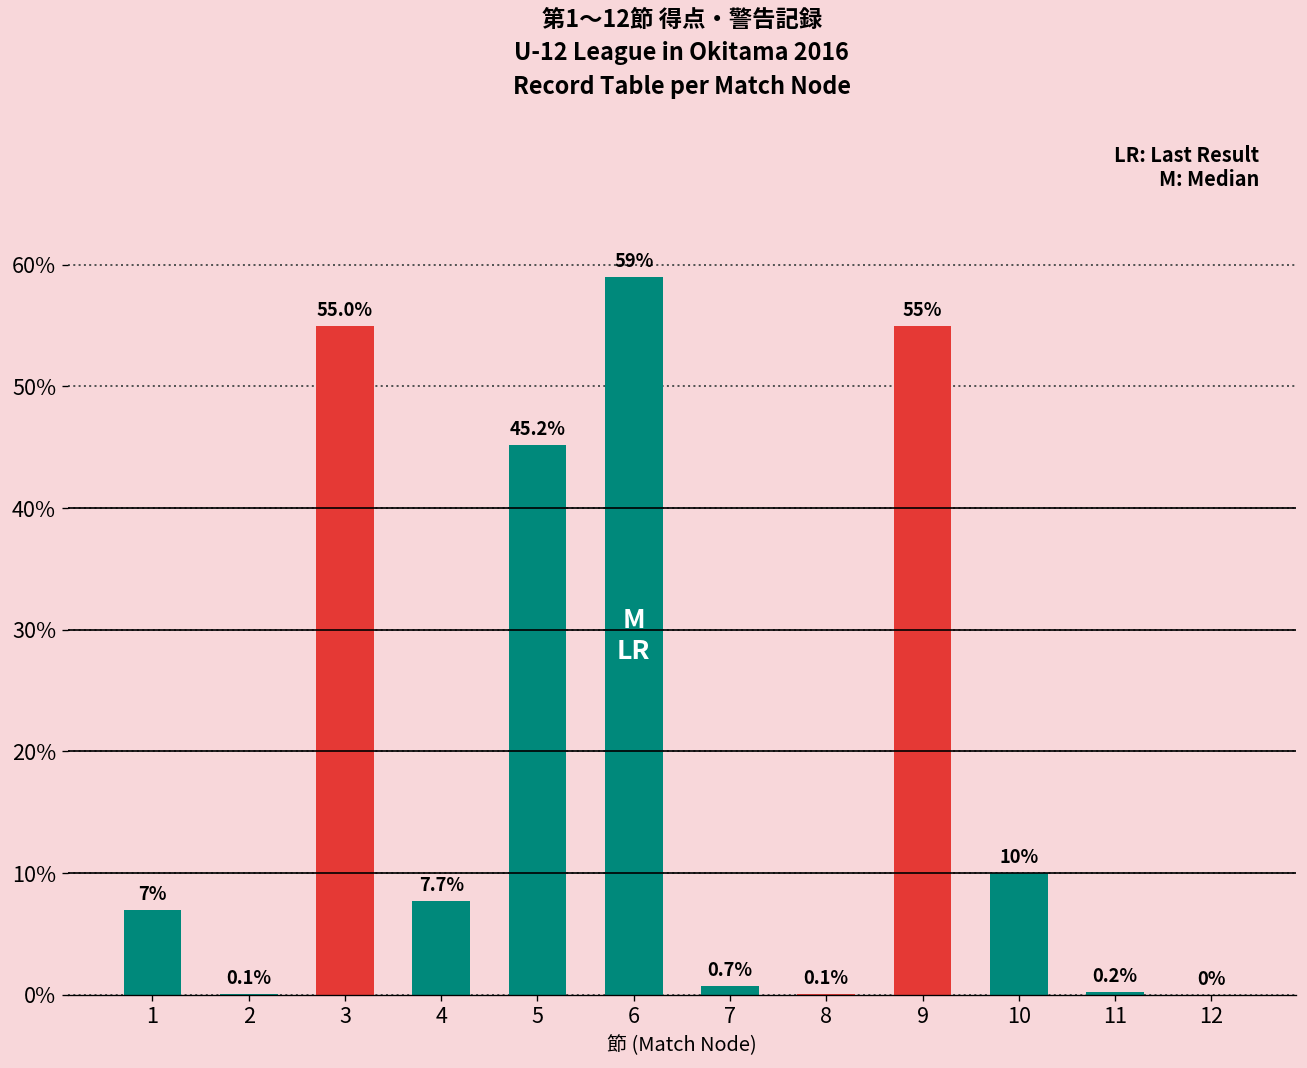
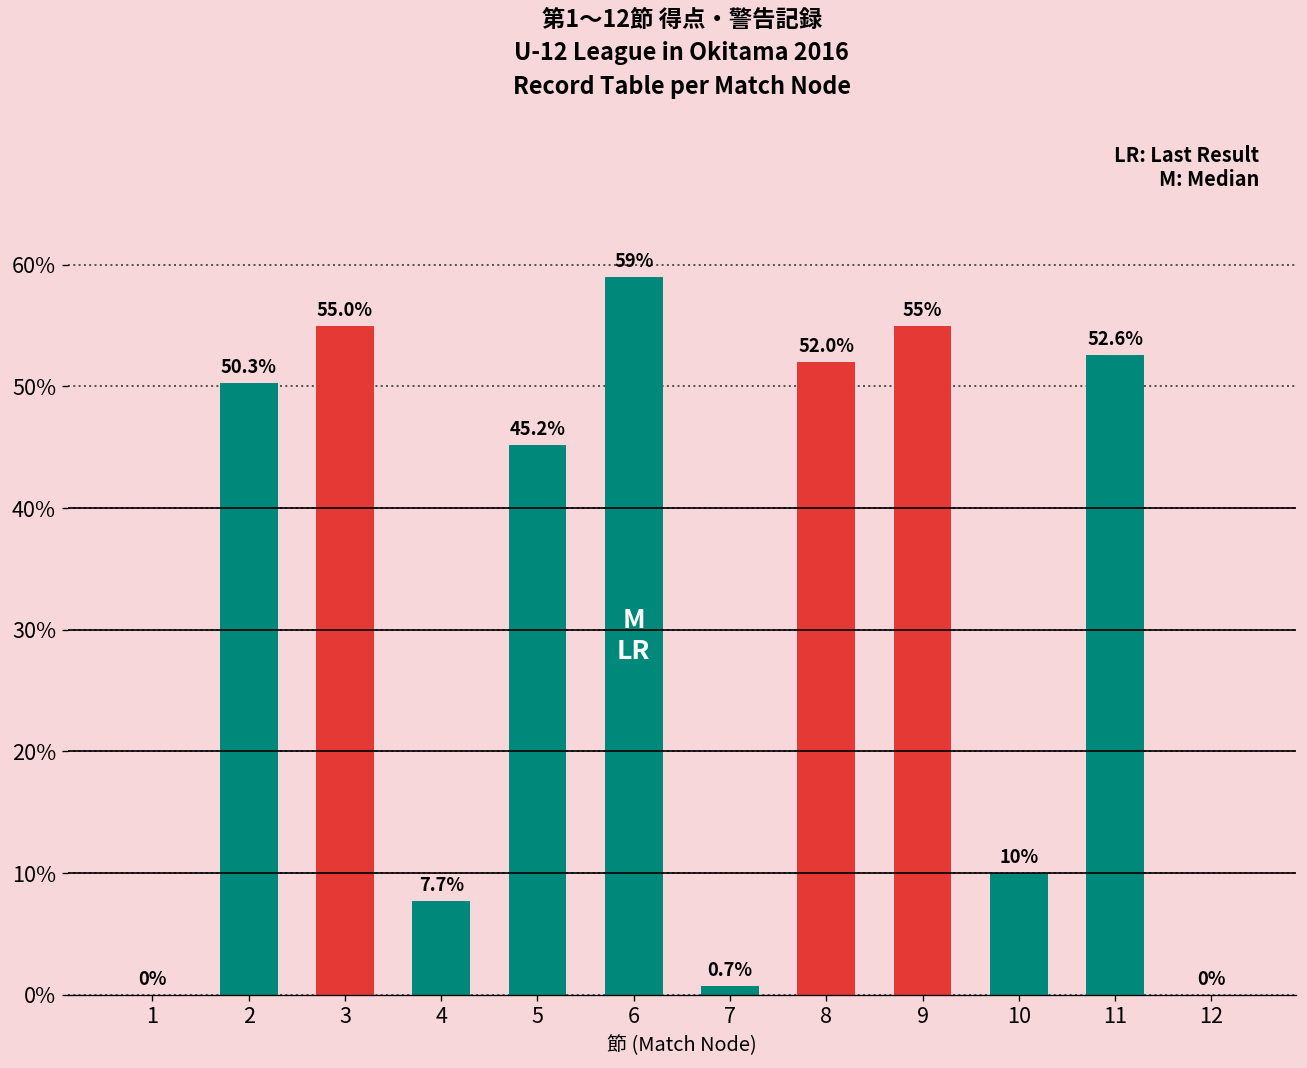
1: 7% -> 0%
2: 0.1% -> 50.3%
8: 0.1% -> 52.0%
11: 0.2% -> 52.6%
